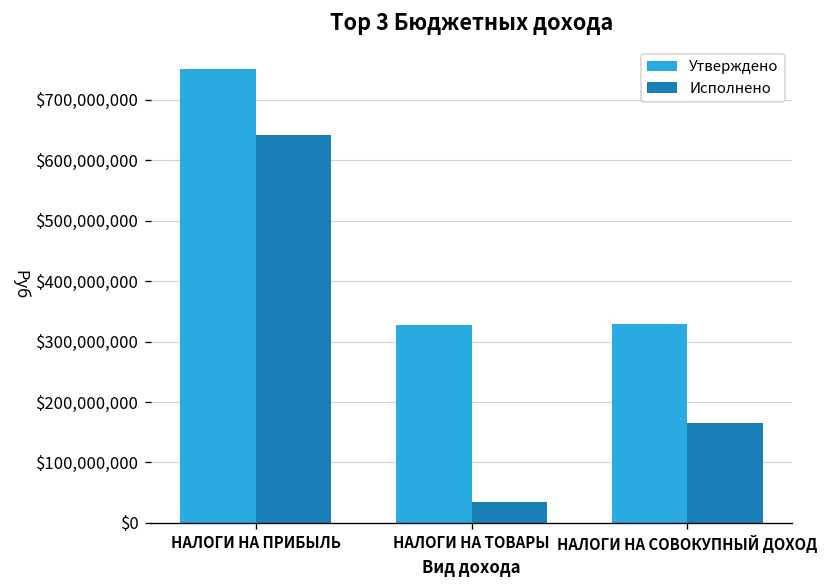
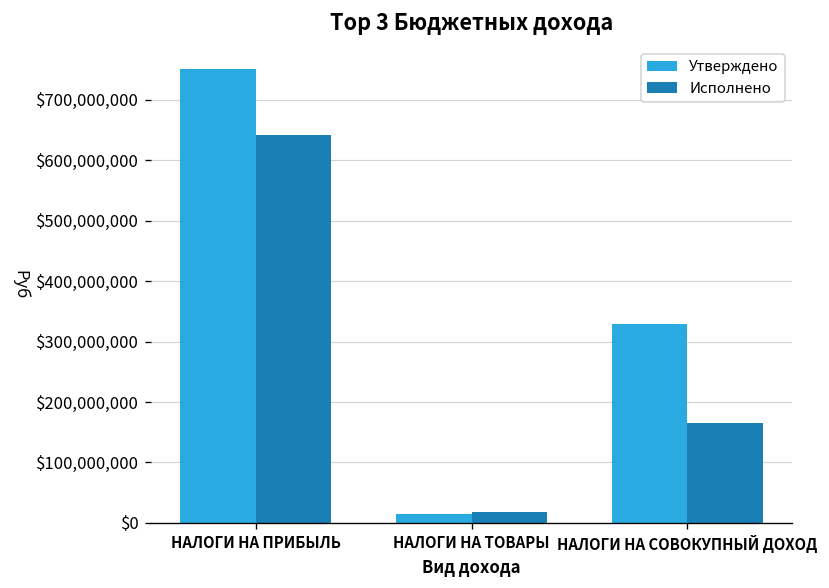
Утверждено, НАЛОГИ НА ТОВАРЫ: $330,000,000 -> $20,000,000
Исполнено, НАЛОГИ НА ТОВАРЫ: $30,000,000 -> $20,000,000
